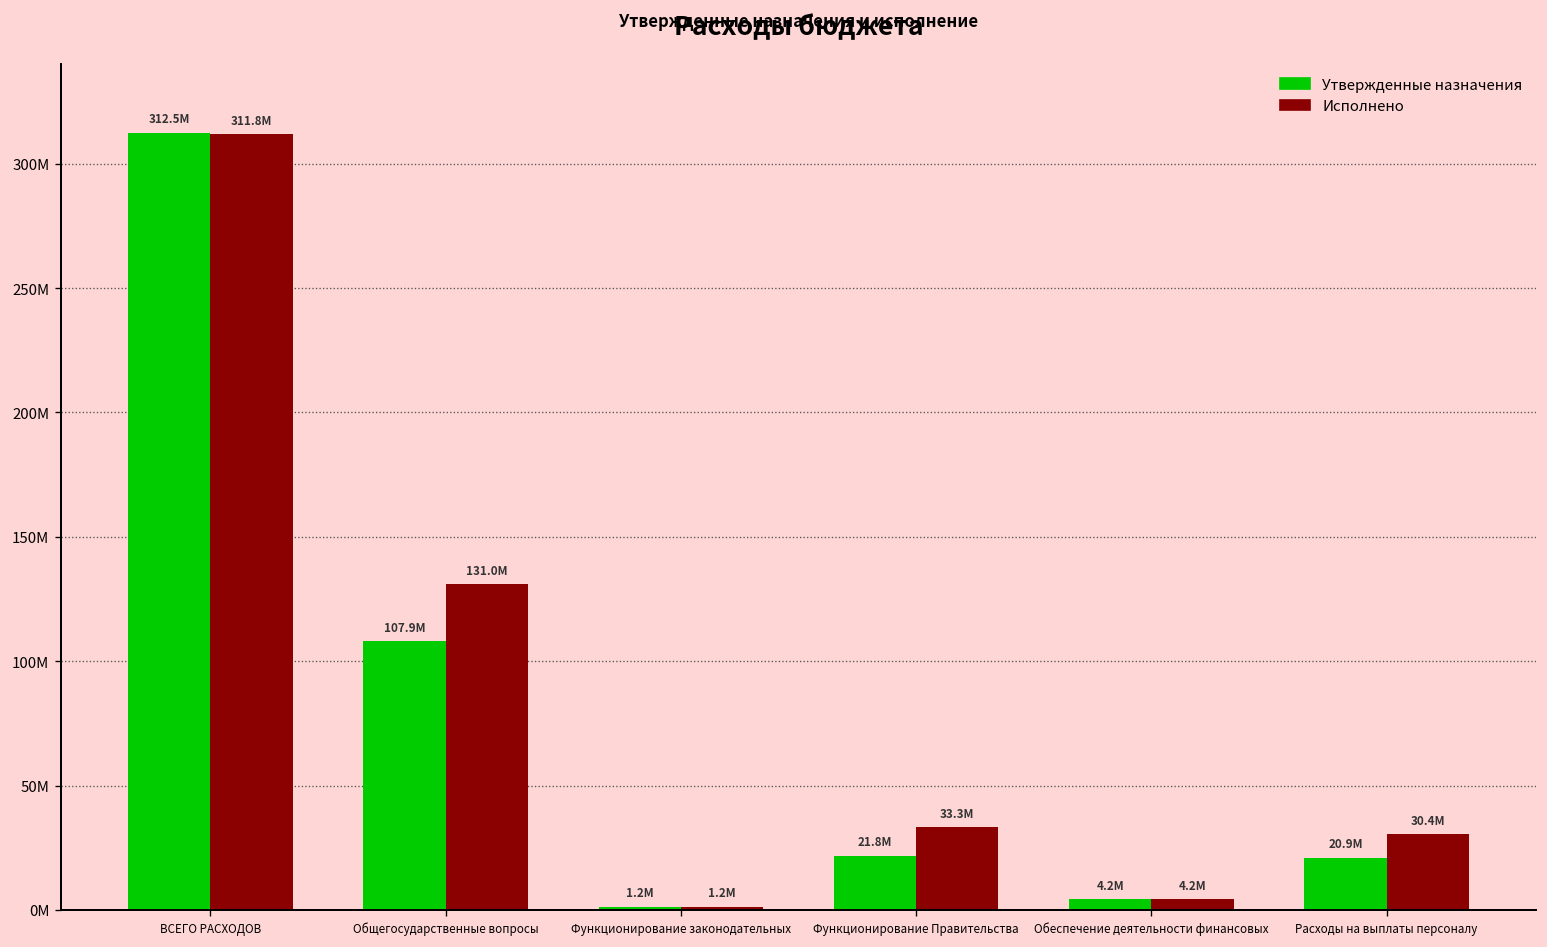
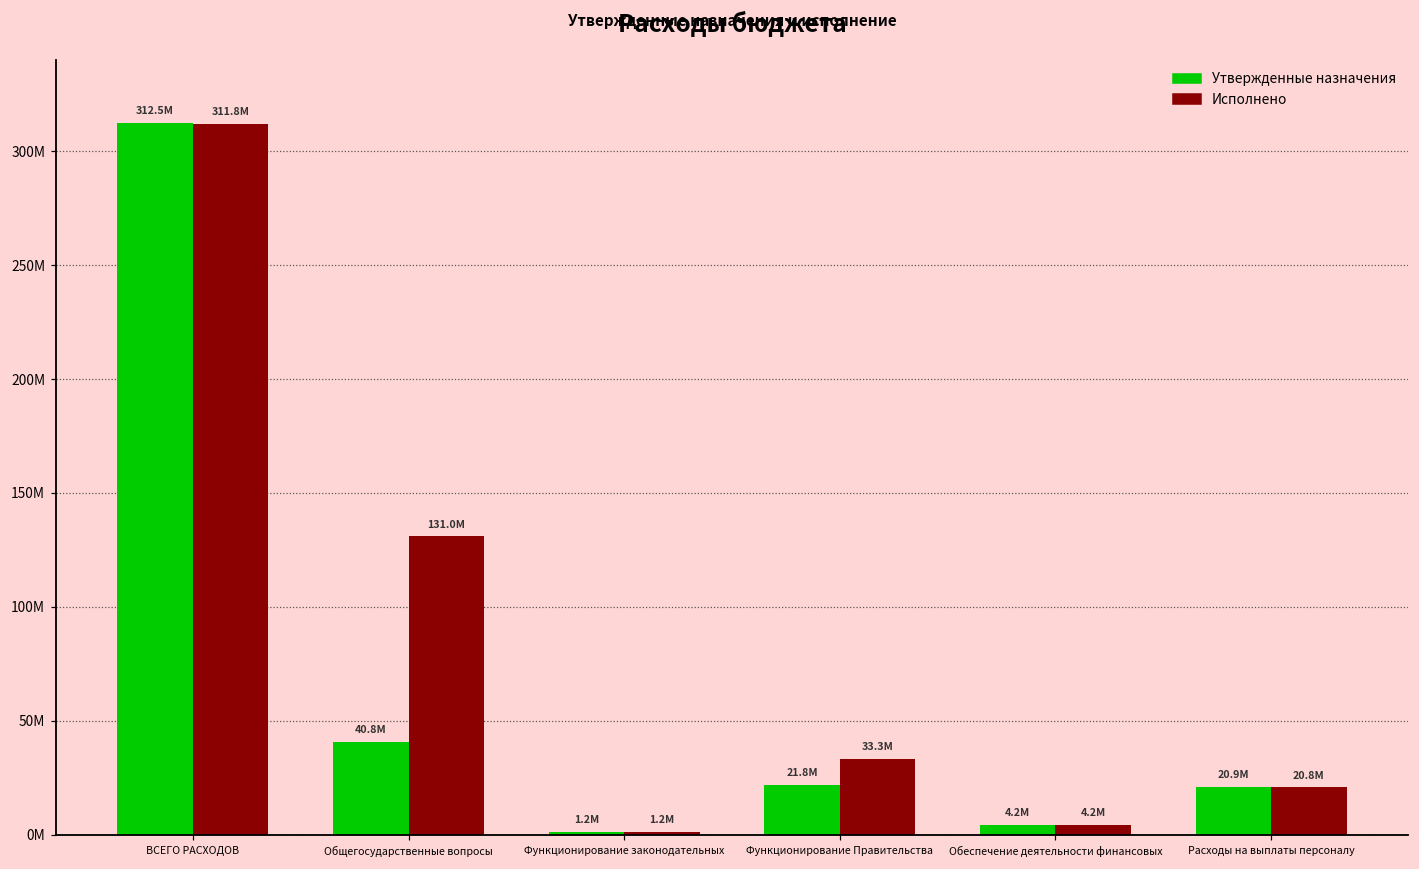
Утвержденные назначения, Общегосударственные вопросы: 107.9M -> 40.8M
Исполнено, Расходы на выплаты персоналу: 30.4M -> 20.8M
